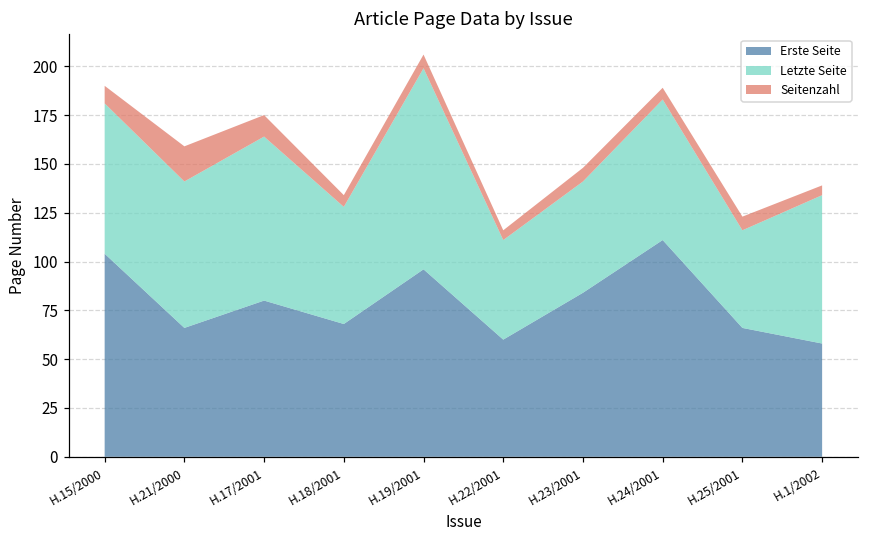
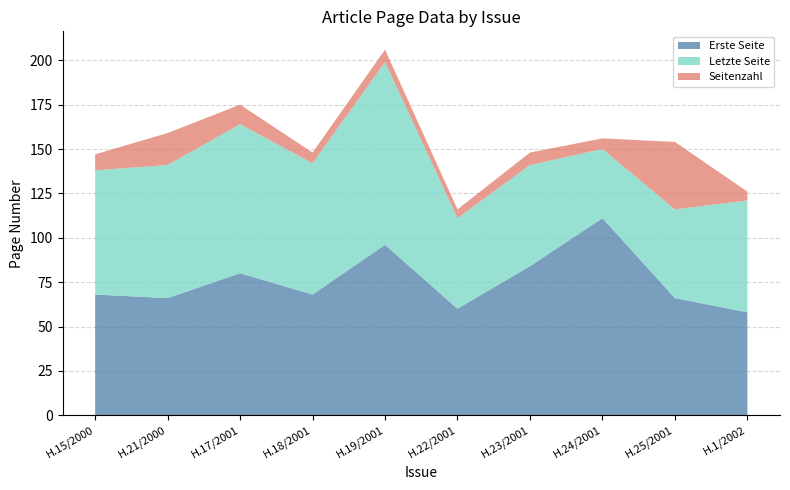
Erste Seite, H.15/2000: 104 -> 68
Letzte Seite, H.15/2000: 77 -> 70
Letzte Seite, H.18/2001: 60 -> 74
Letzte Seite, H.24/2001: 72 -> 39
Seitenzahl, H.25/2001: 7 -> 38
Letzte Seite, H.1/2002: 76 -> 63
